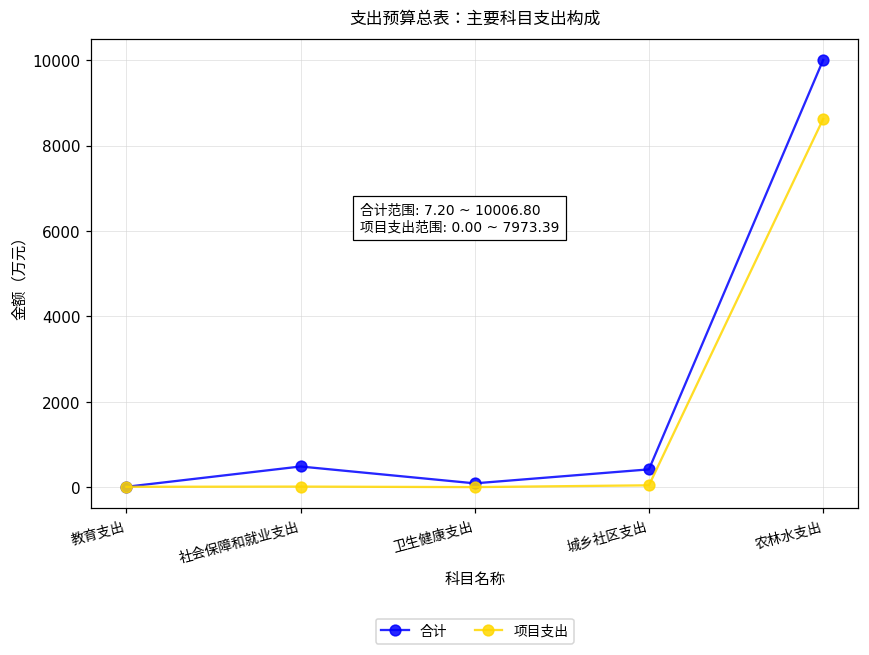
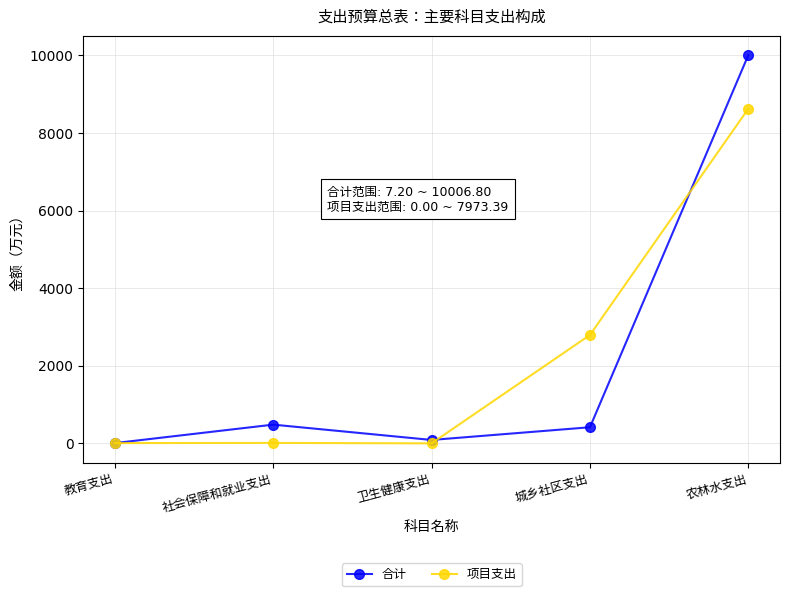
项目支出, 城乡社区支出: 0 -> 2800
